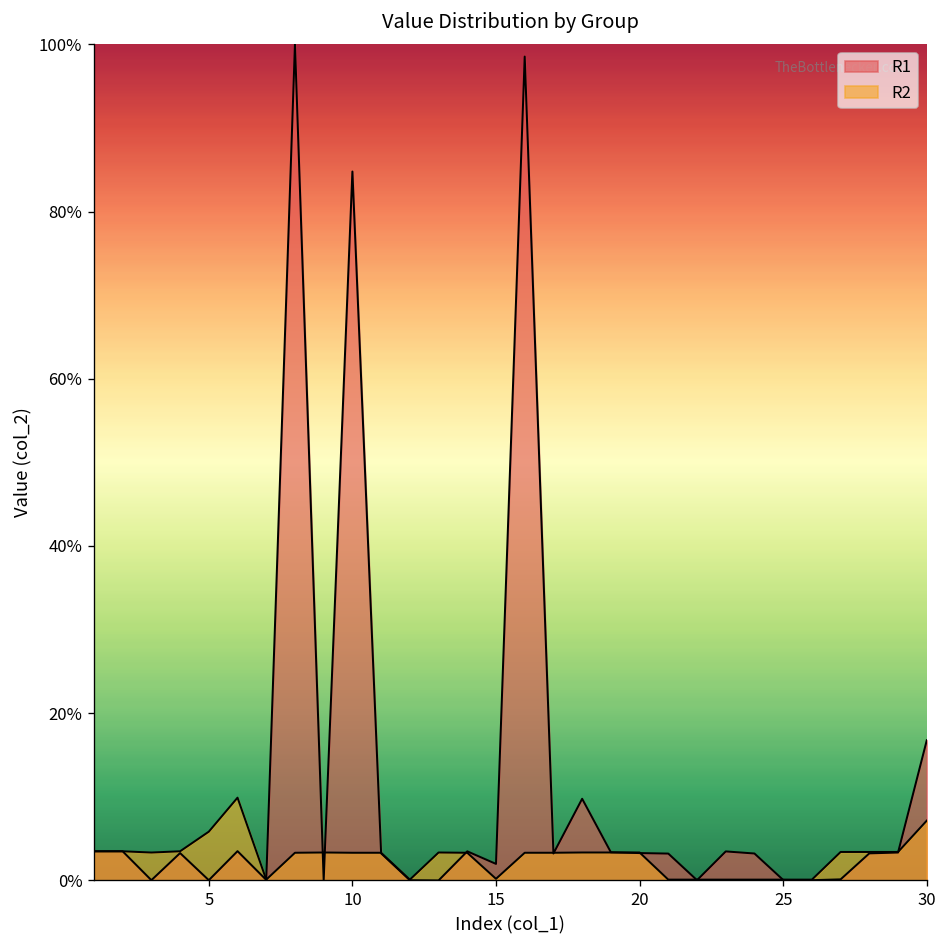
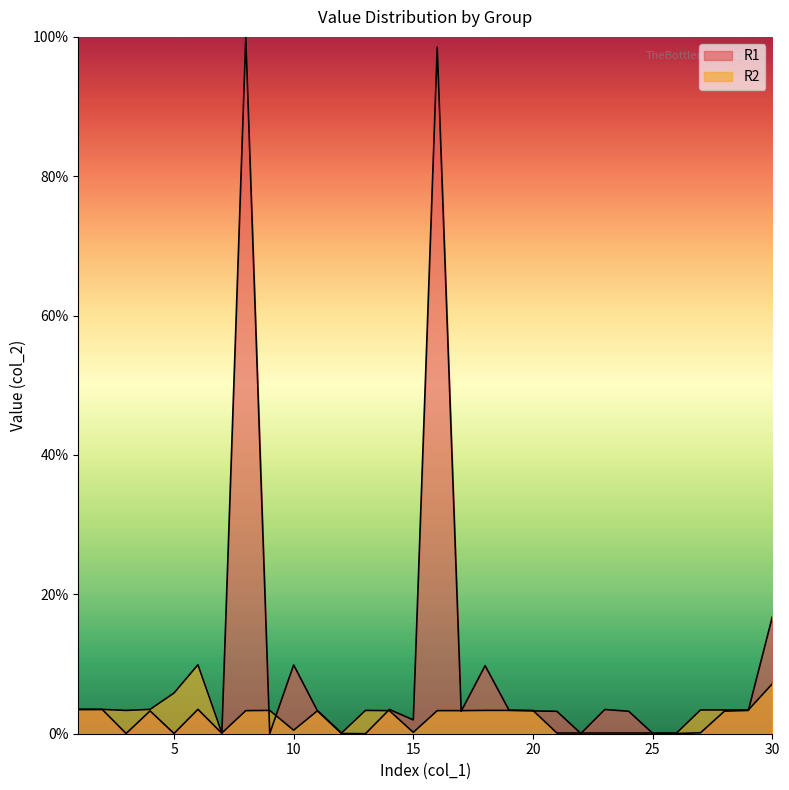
R1, 10: 85% -> 10%
R2, 10: 3% -> 1%
